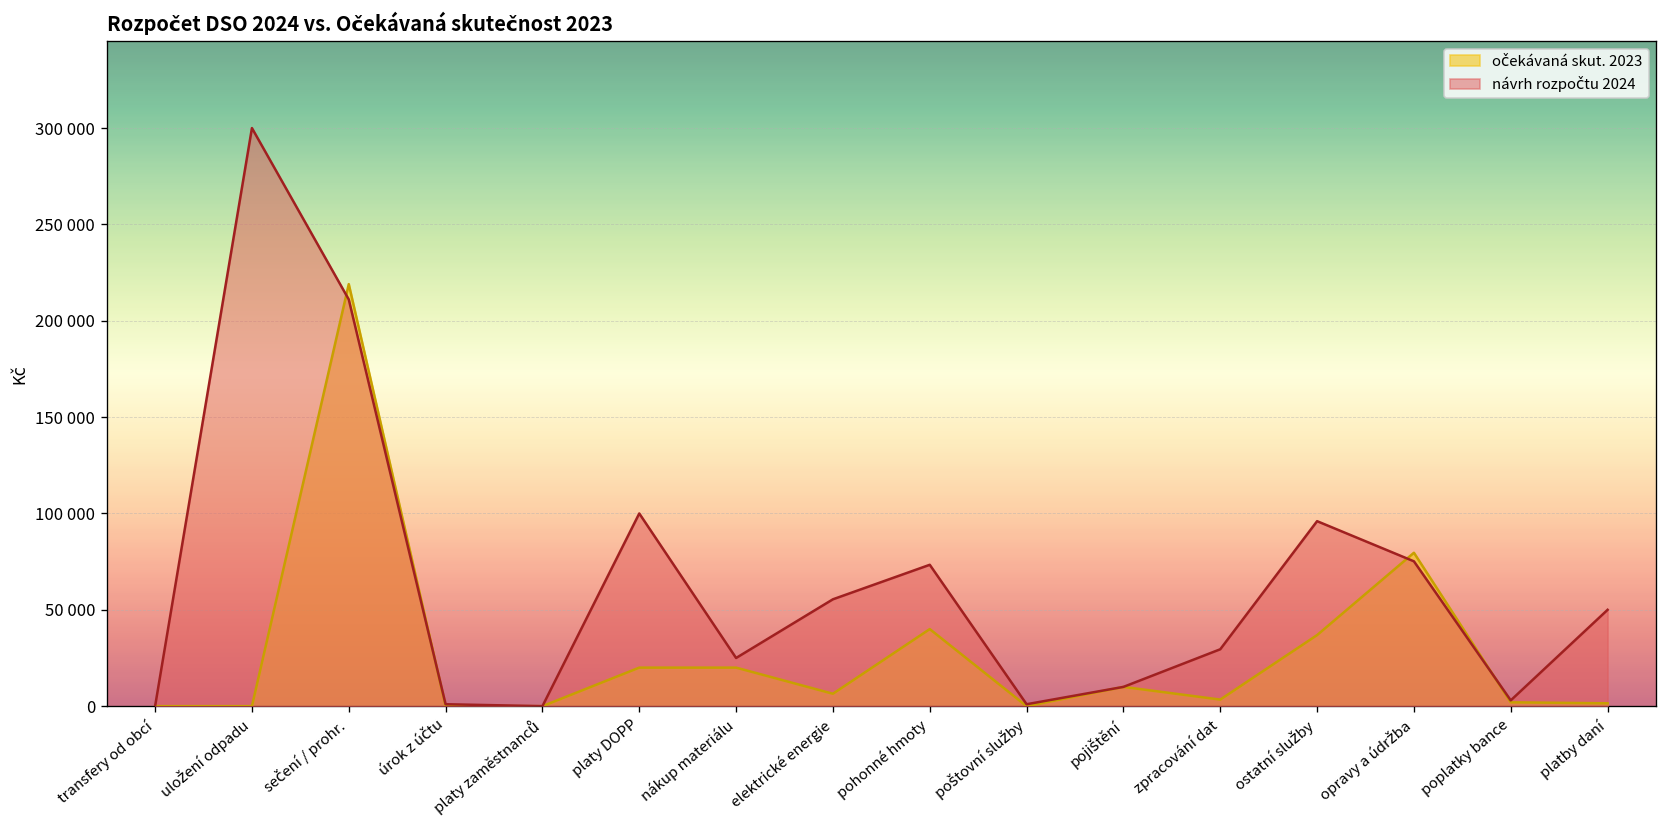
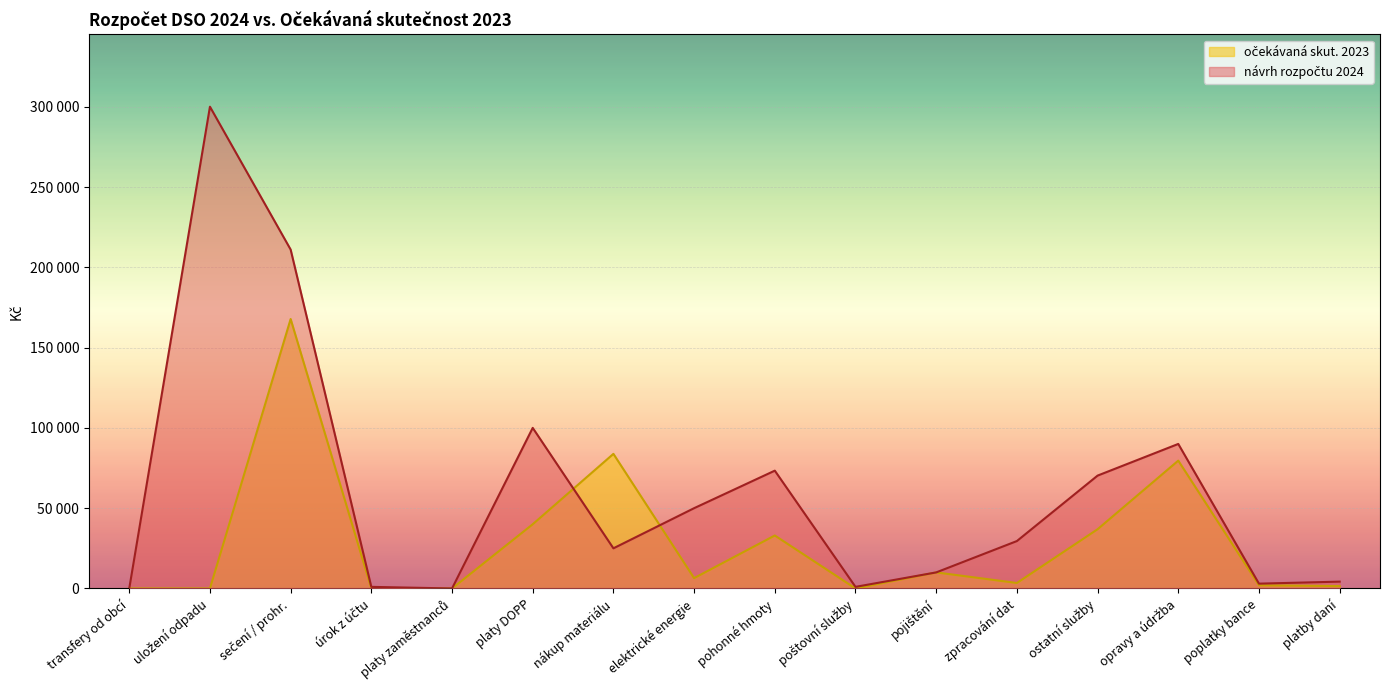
očekávaná skut. 2023, sečení / prohr.: 219000 -> 168000
očekávaná skut. 2023, platy DOPP: 20000 -> 40000
očekávaná skut. 2023, nákup materiálu: 20000 -> 84000
návrh rozpočtu 2024, elektrické energie: 55000 -> 50000
očekávaná skut. 2023, pohonné hmoty: 40000 -> 33000
návrh rozpočtu 2024, ostatní služby: 96000 -> 70000
návrh rozpočtu 2024, opravy a údržba: 75000 -> 90000
návrh rozpočtu 2024, platby daní: 50000 -> 4000
